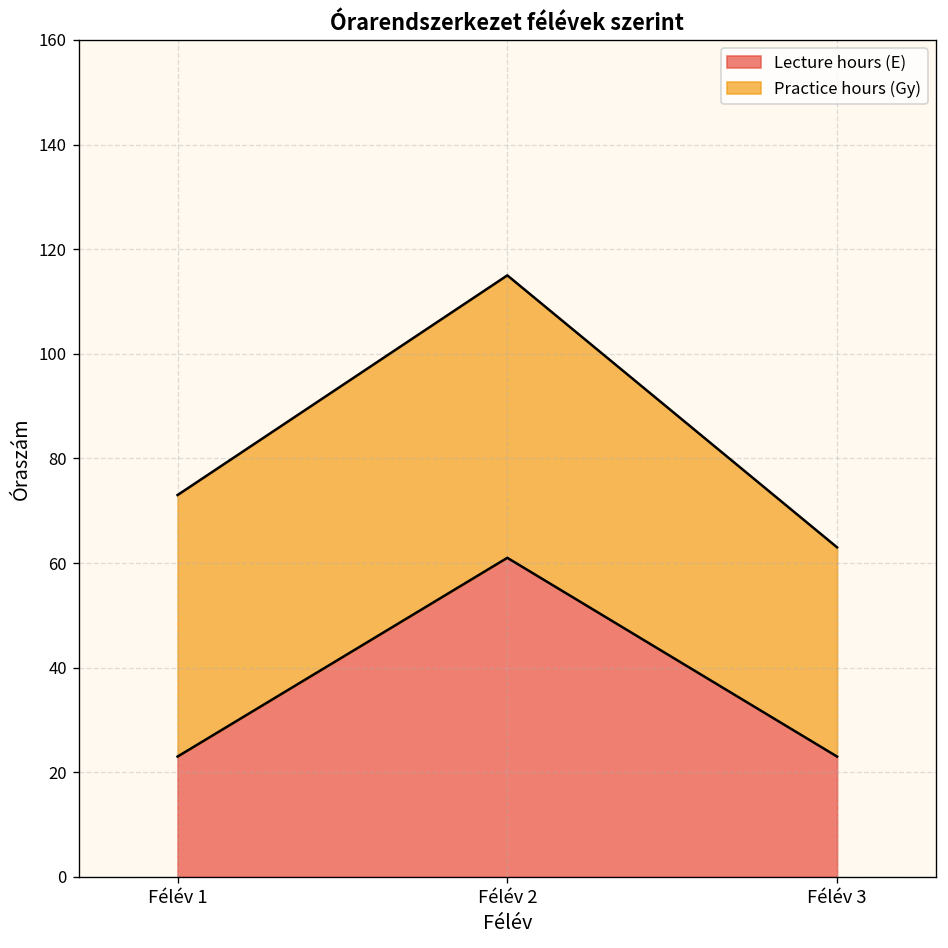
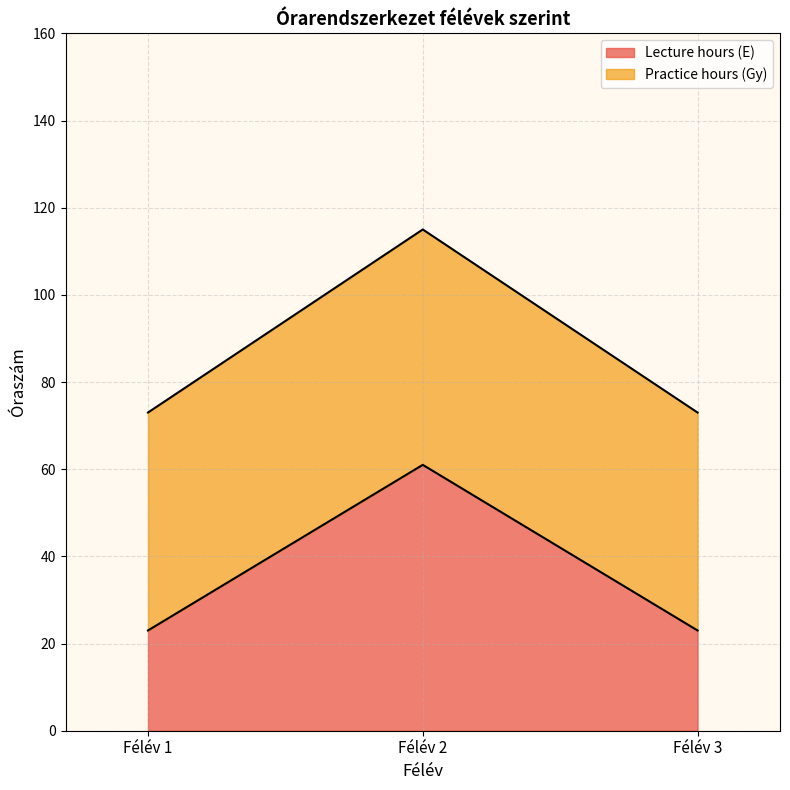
Practice hours (Gy), Félév 3: 40 -> 50
